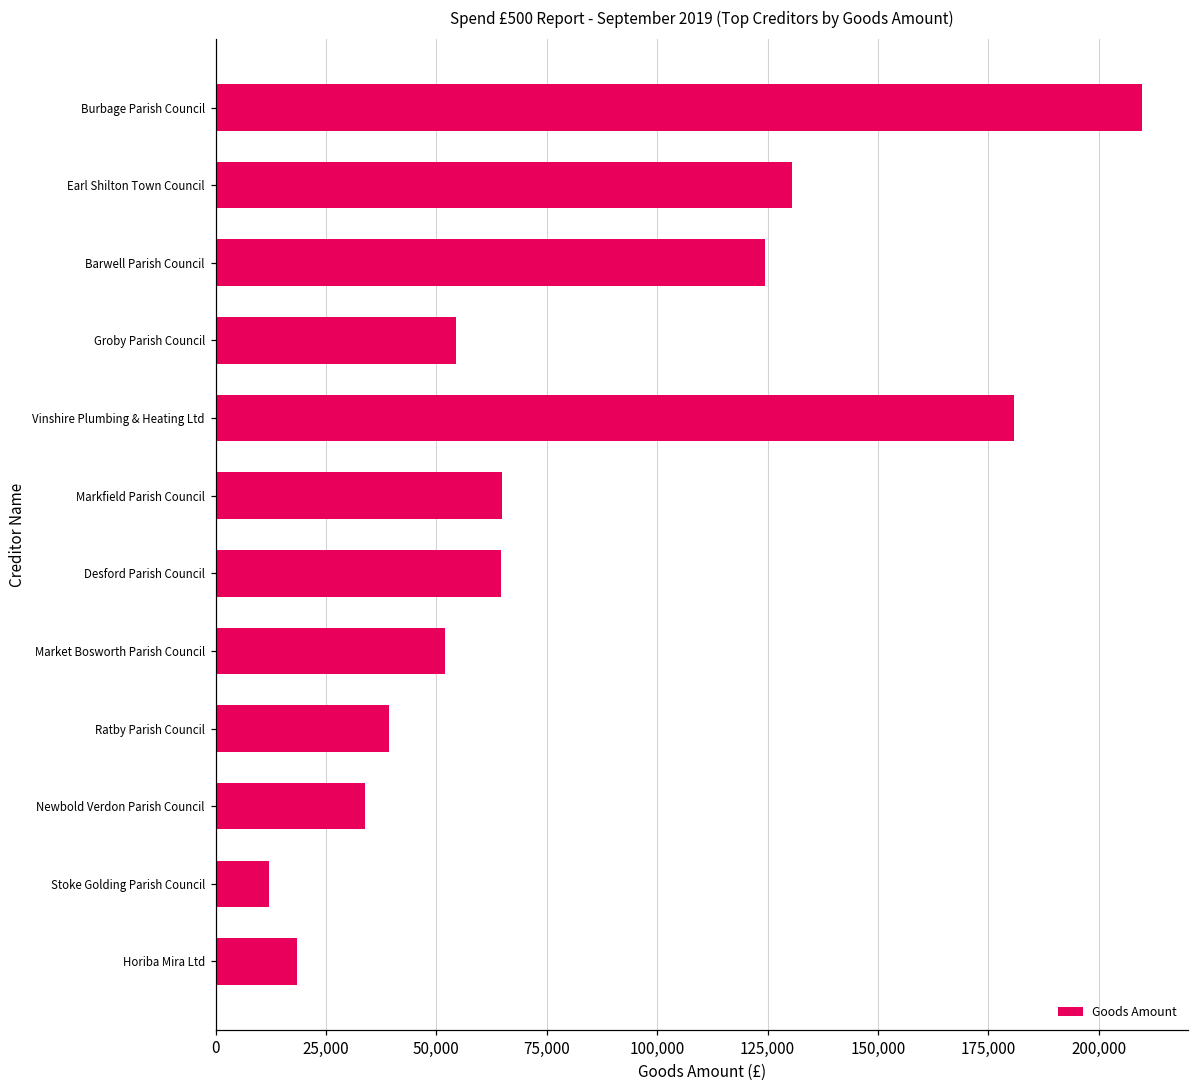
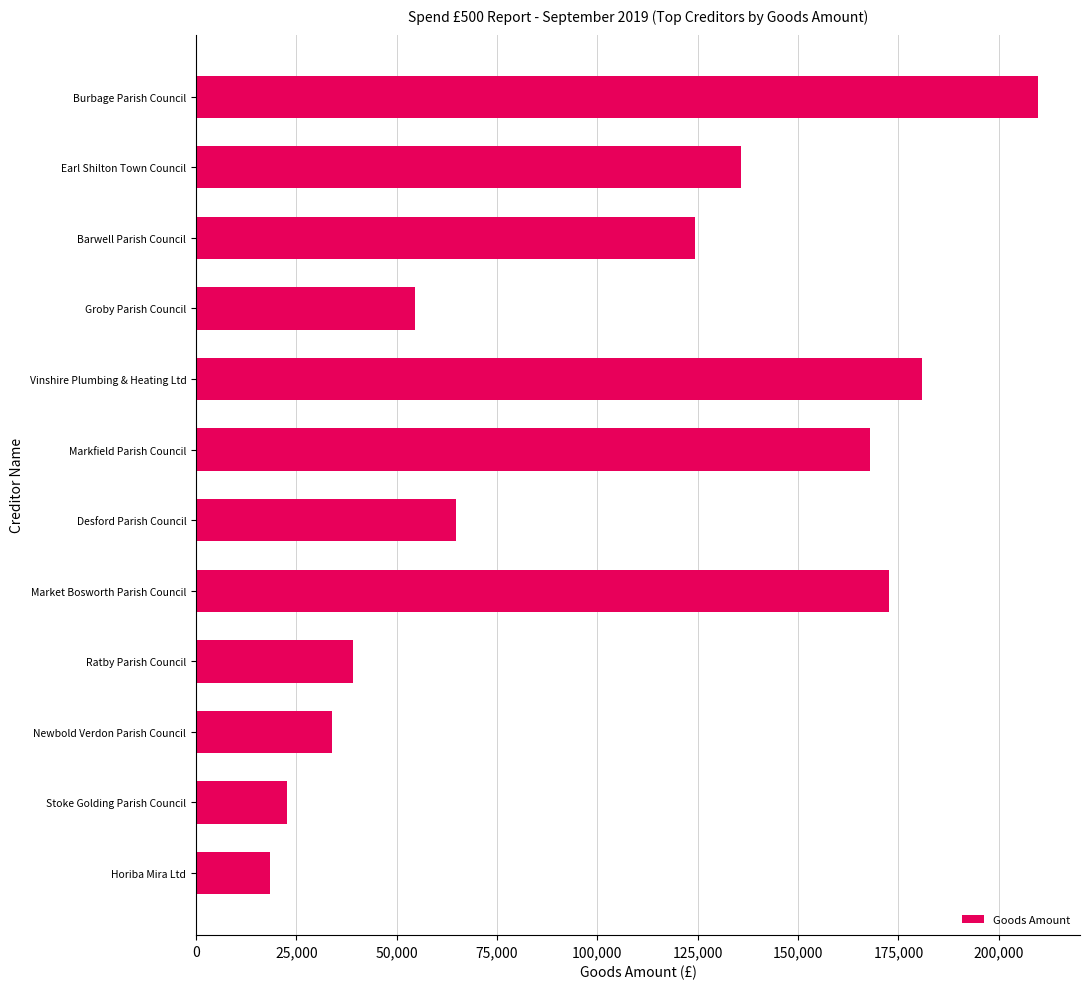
Earl Shilton Town Council: 131,000 -> 136,000
Markfield Parish Council: 65,000 -> 168,000
Market Bosworth Parish Council: 52,000 -> 173,000
Stoke Golding Parish Council: 12,000 -> 23,000
